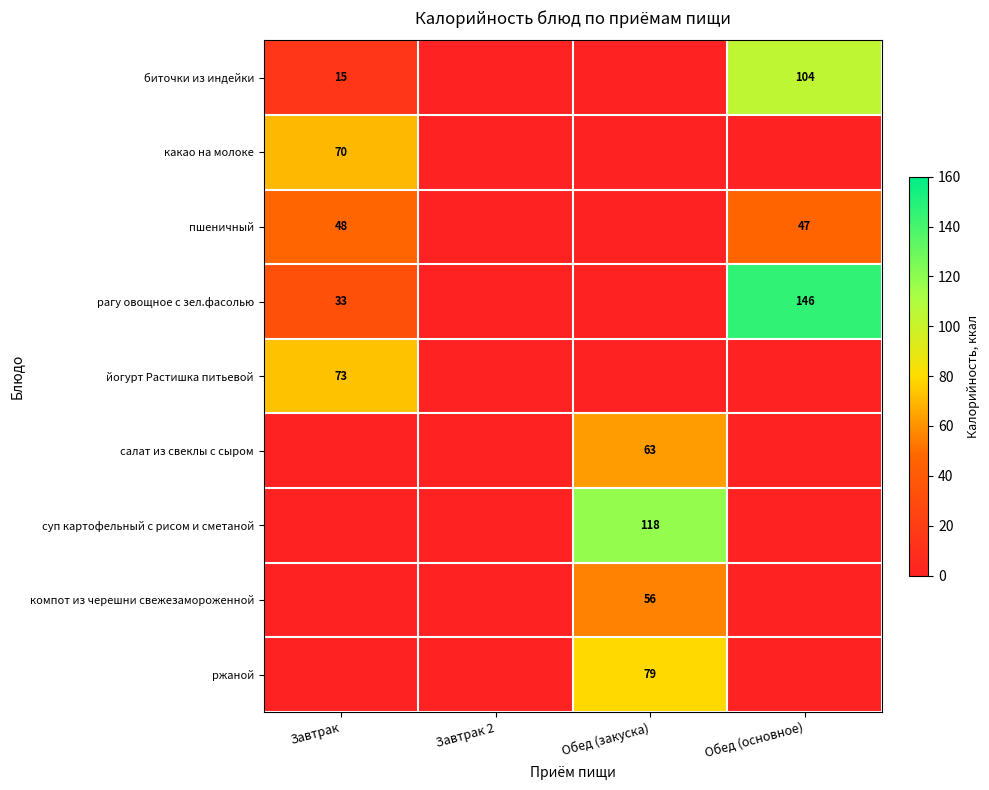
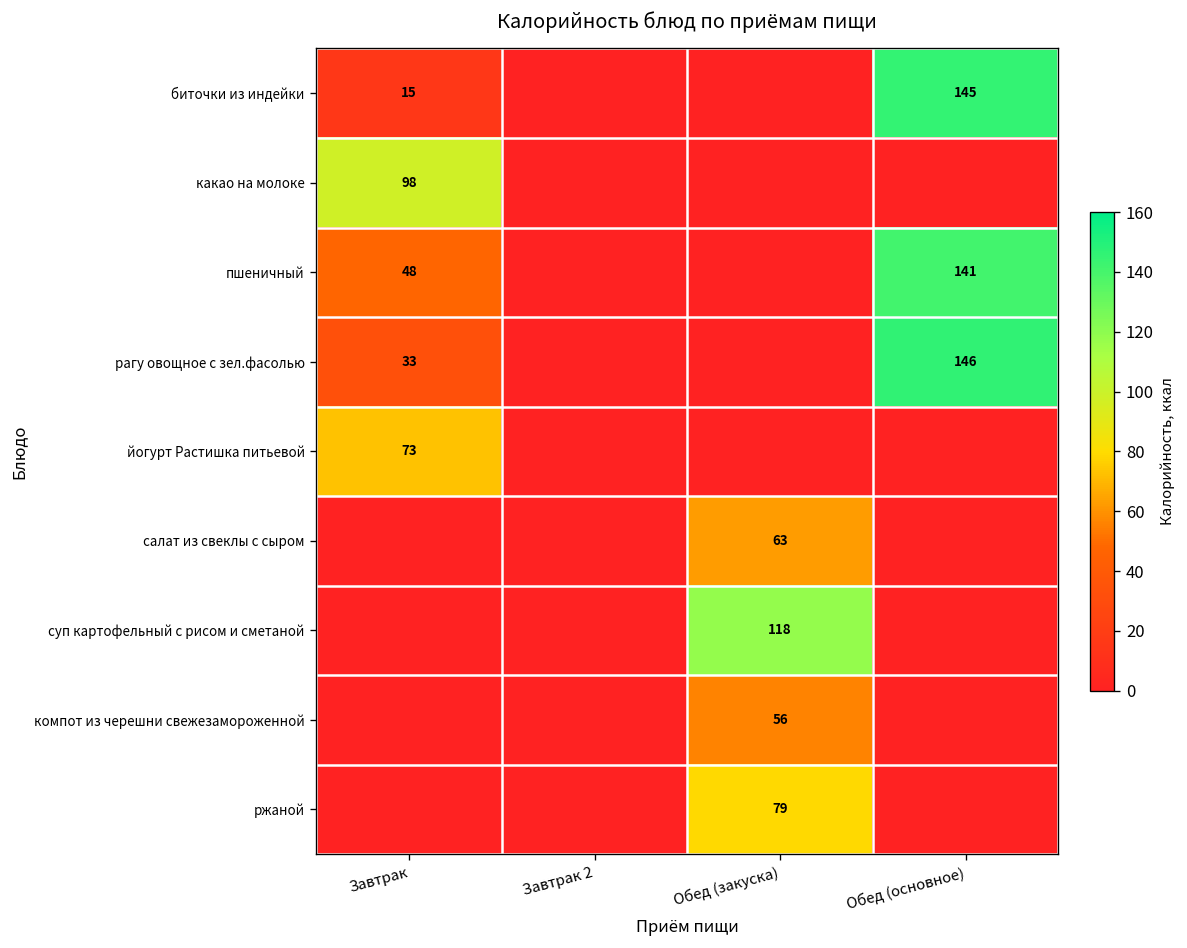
биточки из индейки, Обед (основное): 104 -> 145
какао на молоке, Завтрак: 70 -> 98
пшеничный, Обед (основное): 47 -> 141
